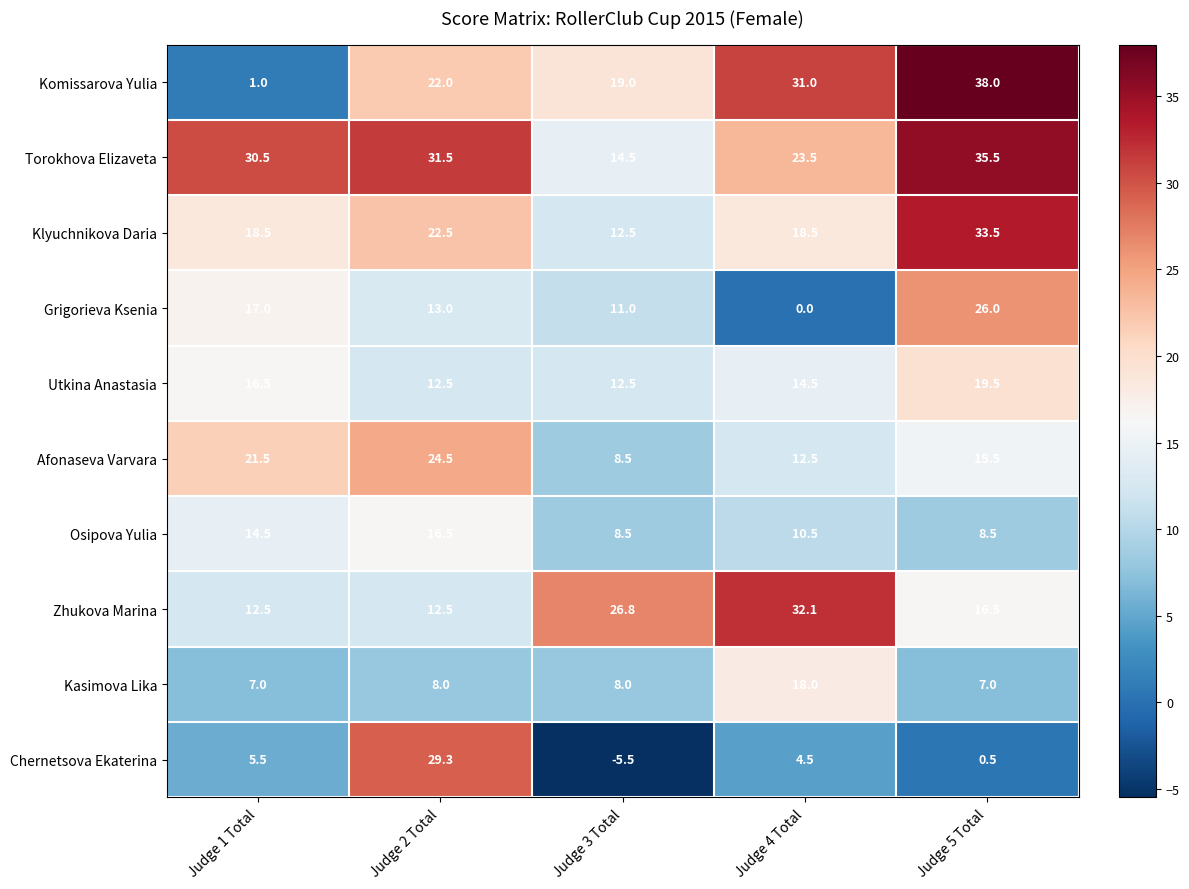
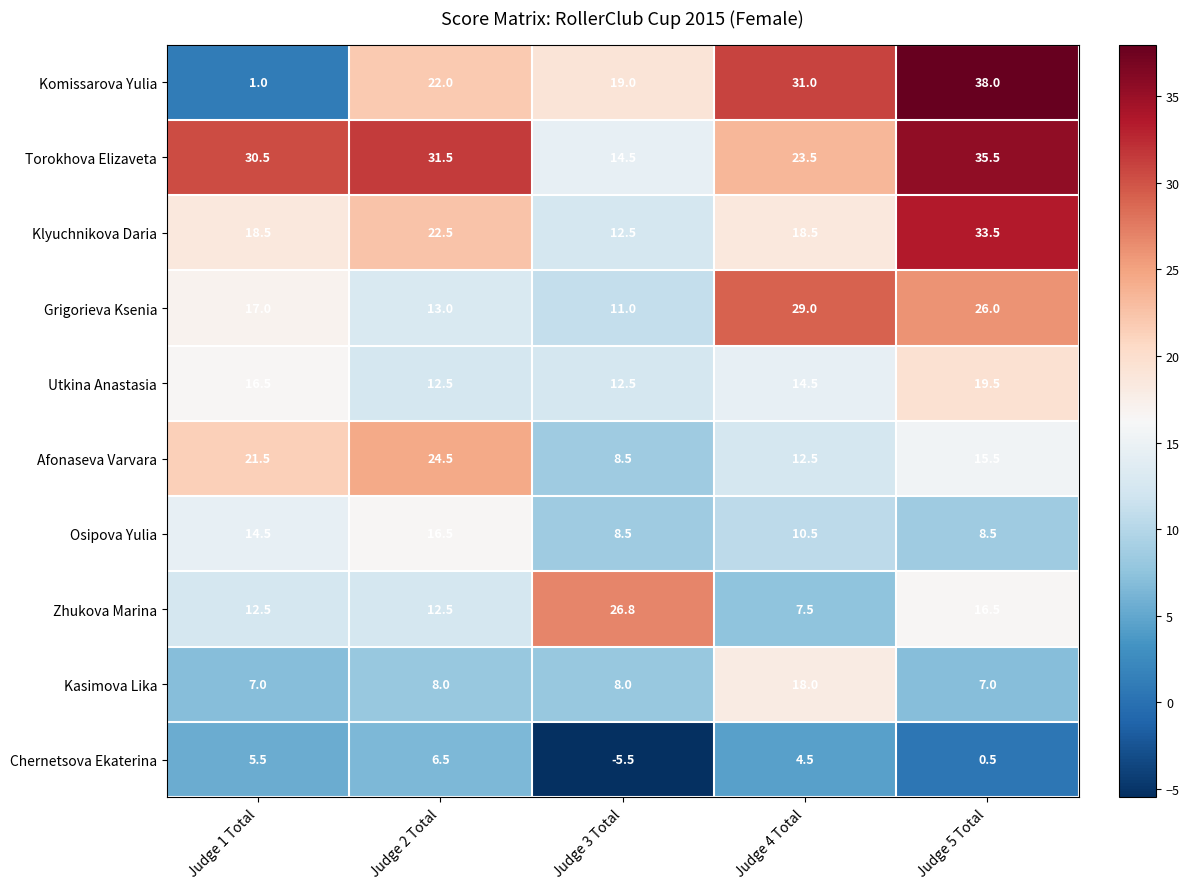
Grigorieva Ksenia, Judge 4 Total: 0.0 -> 29.0
Zhukova Marina, Judge 4 Total: 32.1 -> 7.5
Chernetsova Ekaterina, Judge 2 Total: 29.3 -> 6.5
